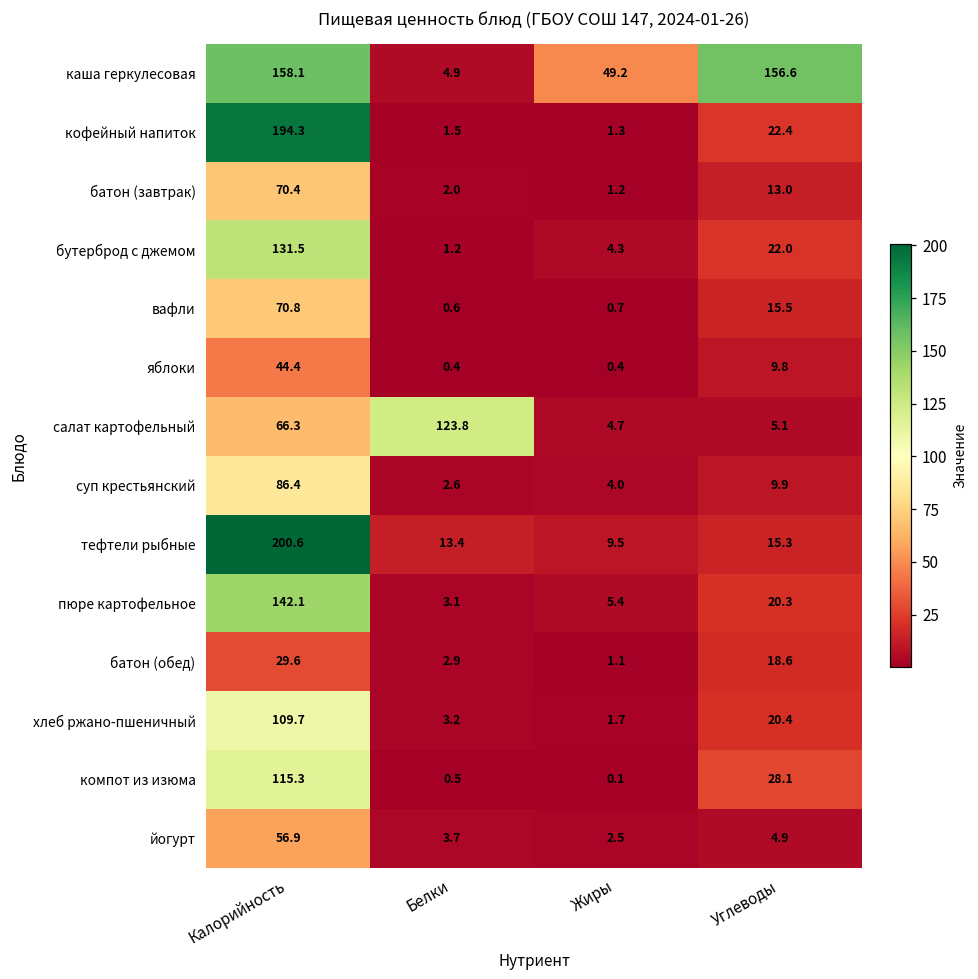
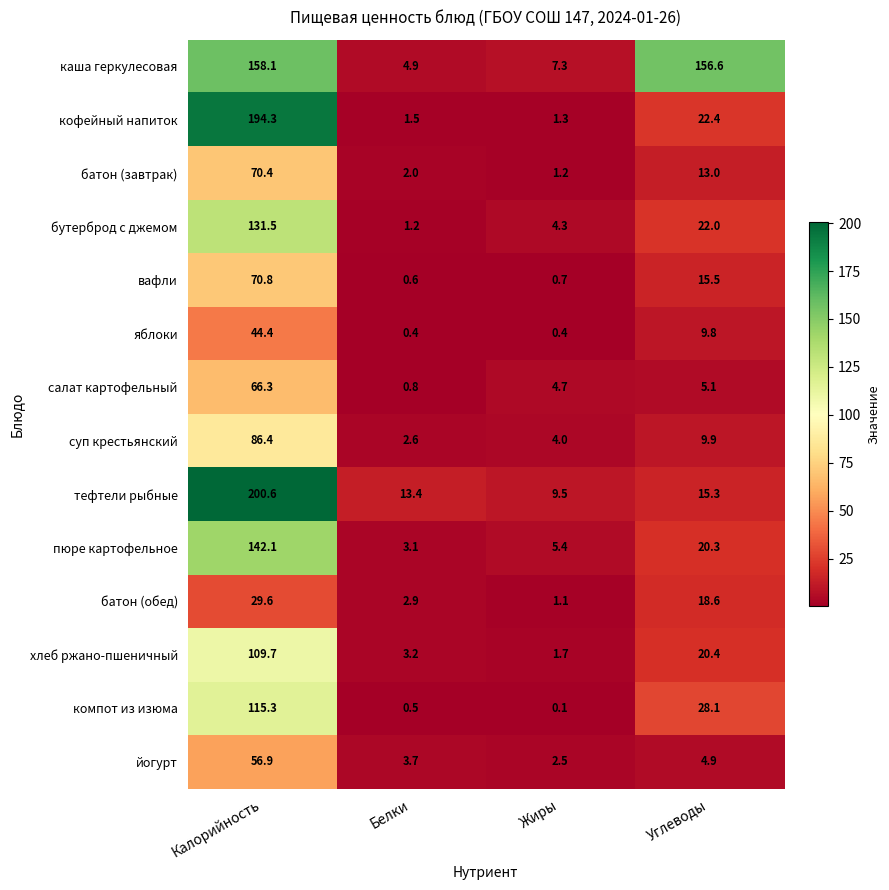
каша геркулесовая, Жиры: 49.2 -> 7.3
салат картофельный, Белки: 123.8 -> 0.8
